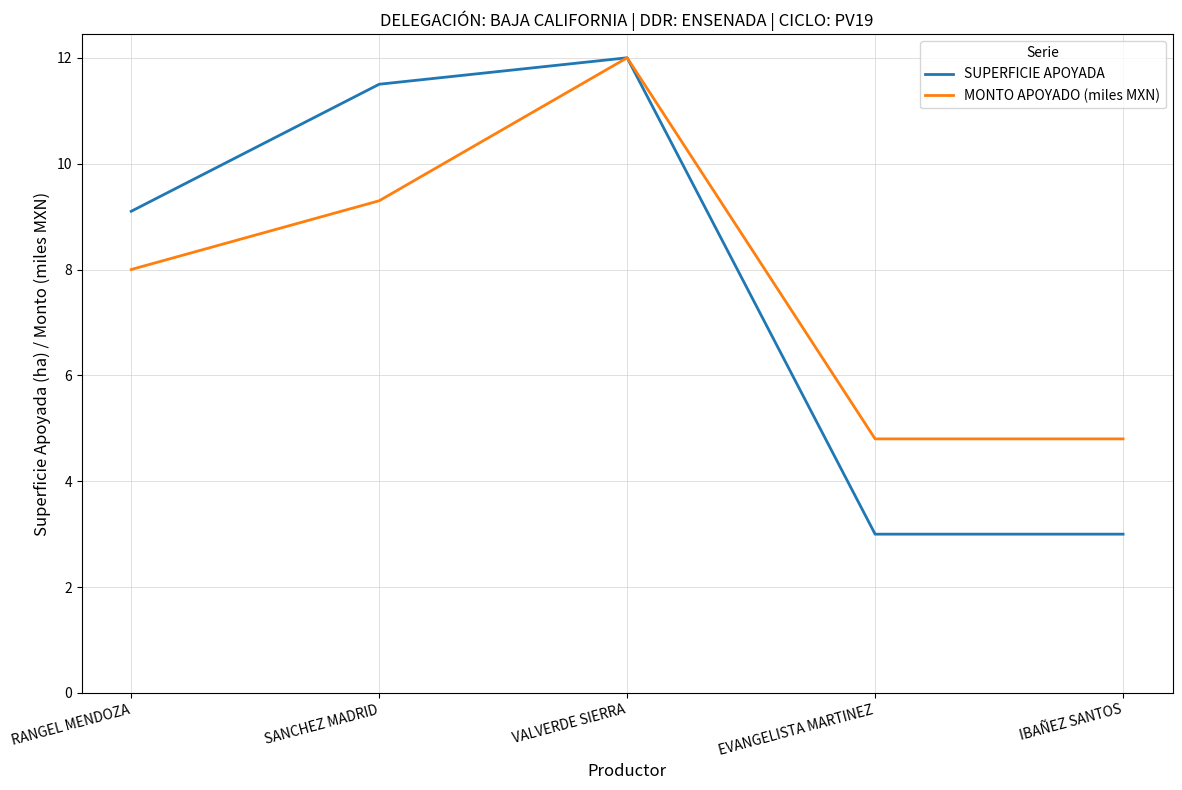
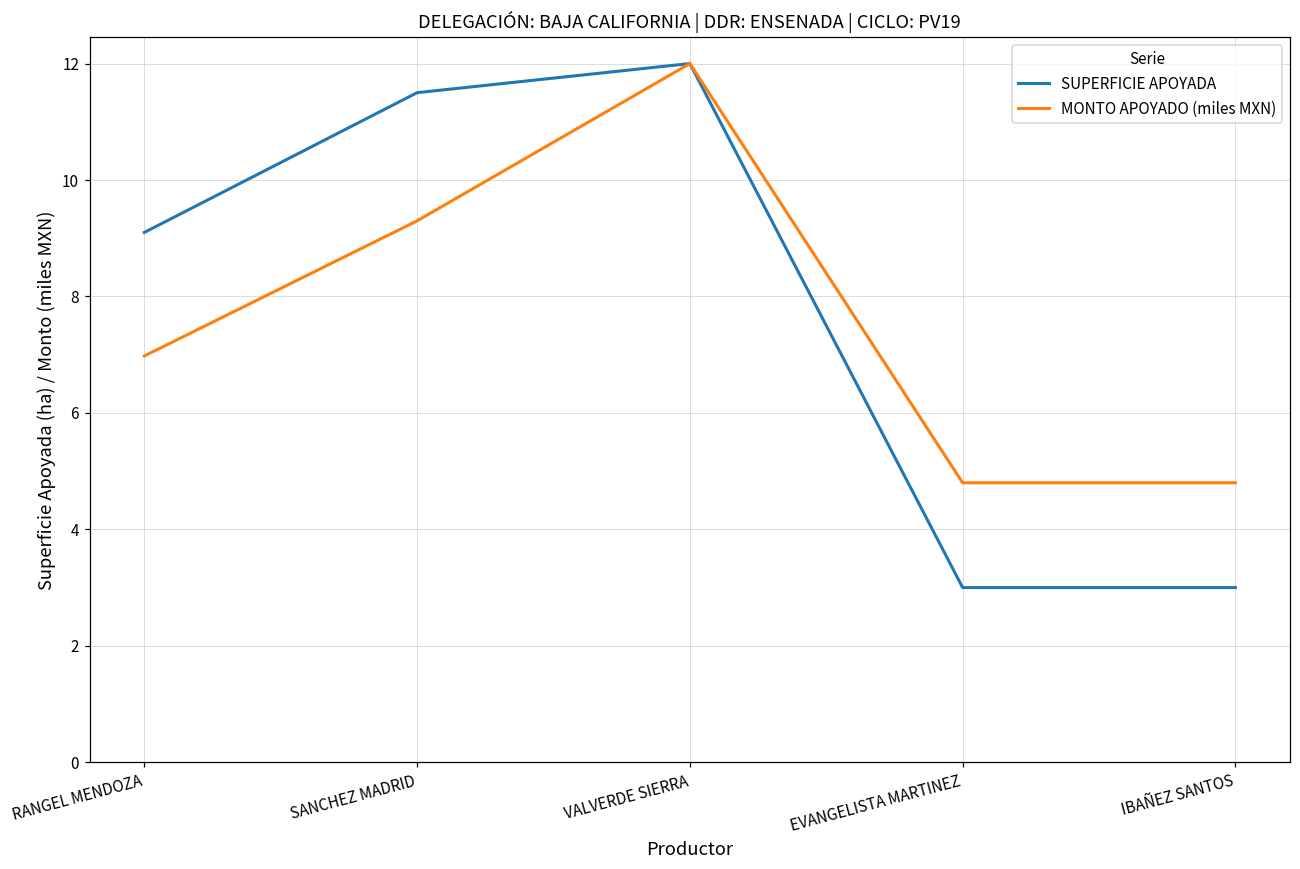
MONTO APOYADO (miles MXN), RANGEL MENDOZA: 8.0 -> 7.0
